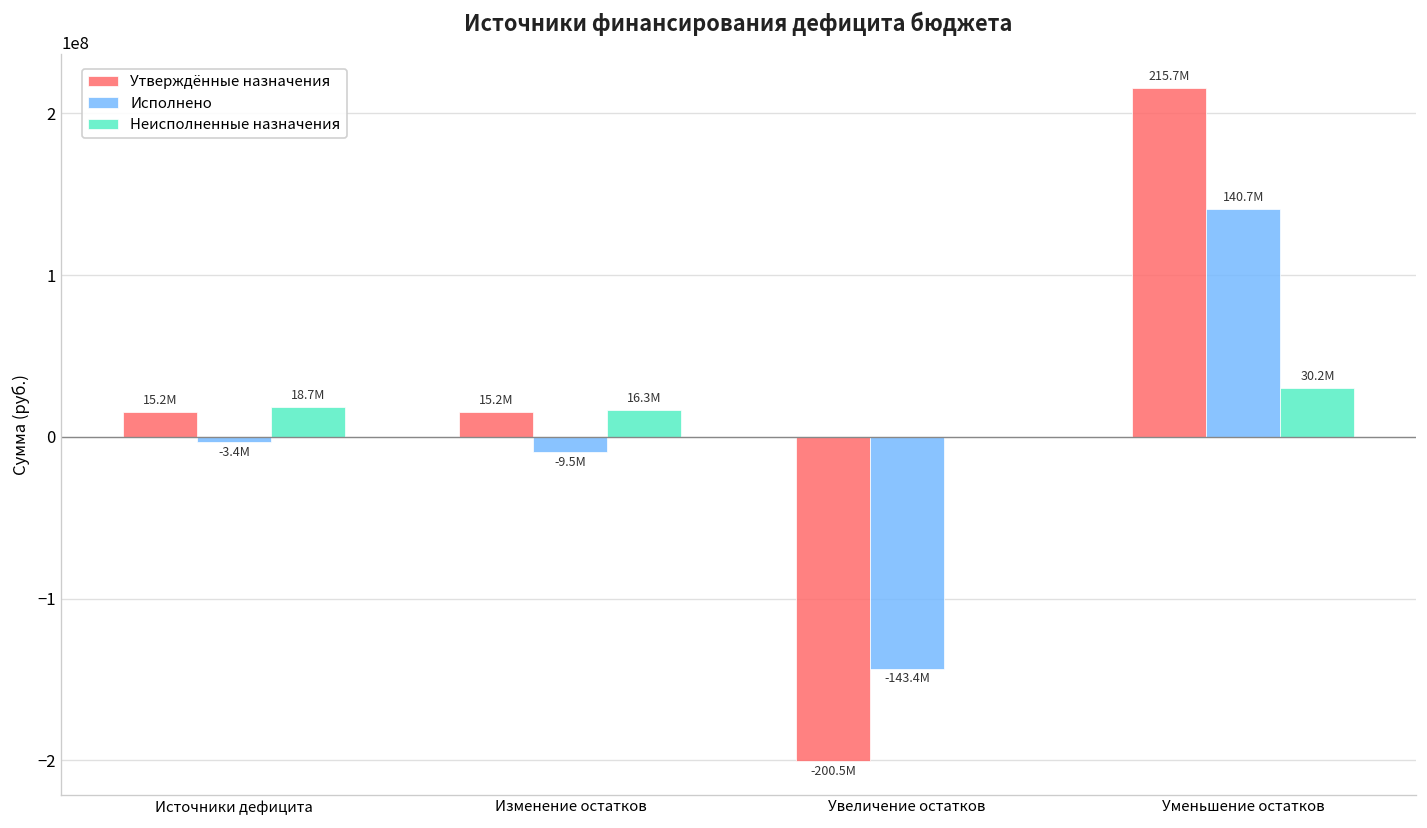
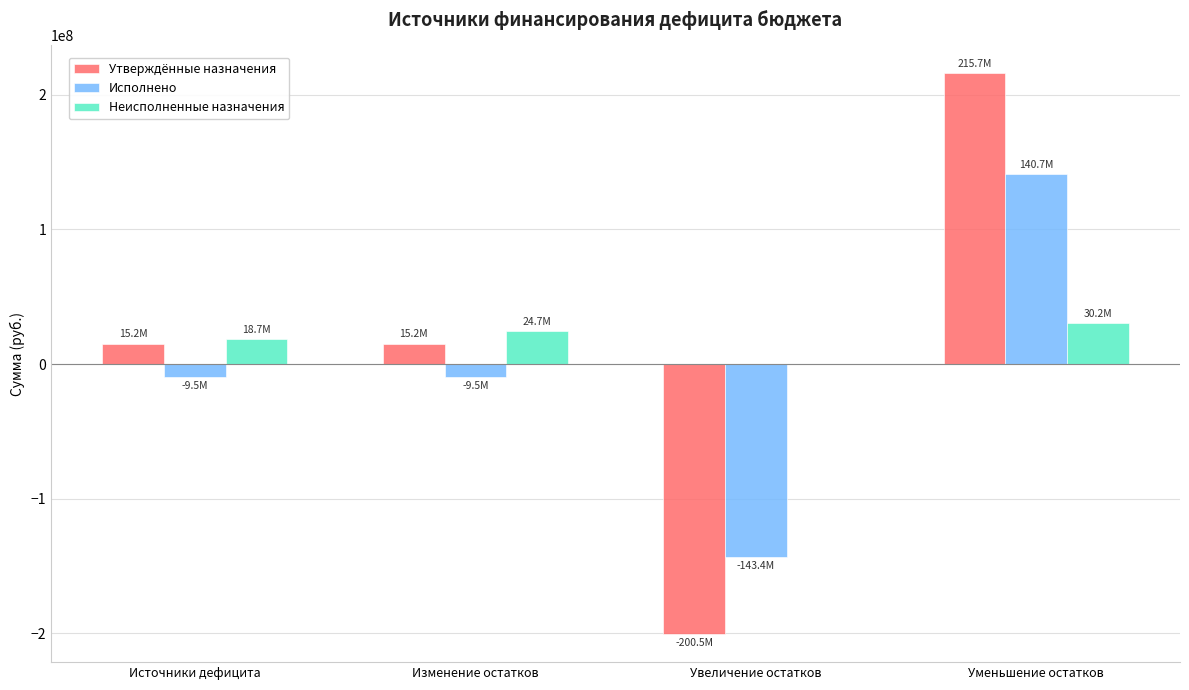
Исполнено, Источники дефицита: -3.4M -> -9.5M
Неисполненные назначения, Изменение остатков: 16.3M -> 24.7M
